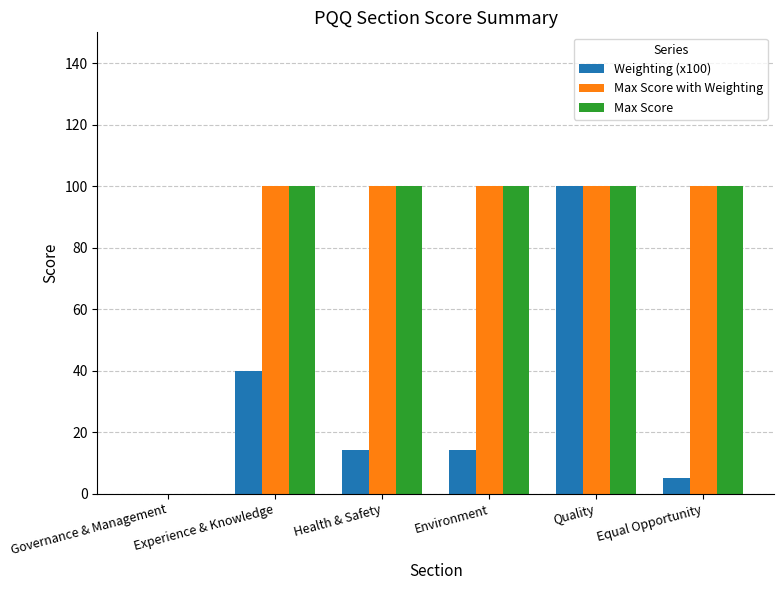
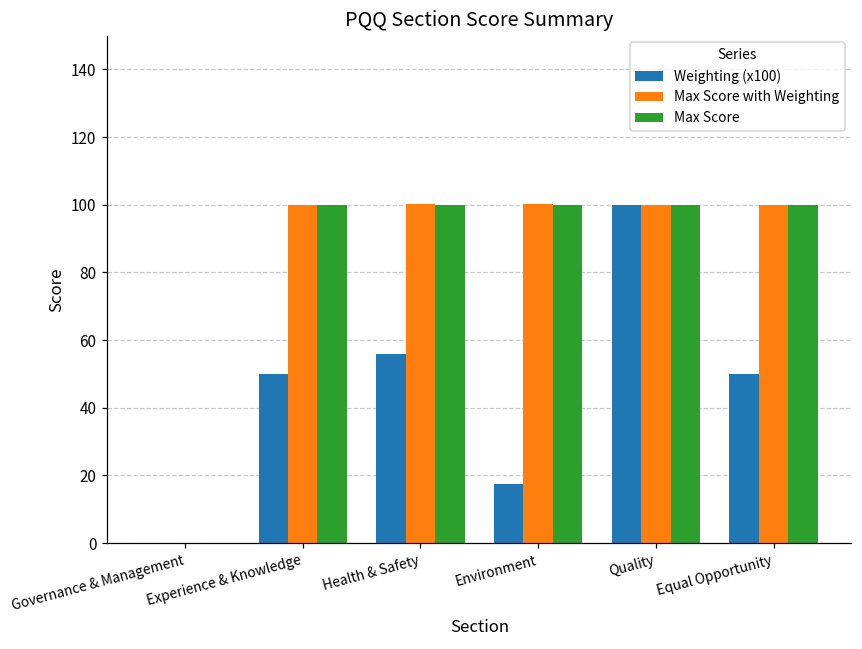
Weighting (x100), Experience & Knowledge: 40 -> 50
Weighting (x100), Health & Safety: 14 -> 56
Weighting (x100), Environment: 14 -> 18
Weighting (x100), Equal Opportunity: 5 -> 50
